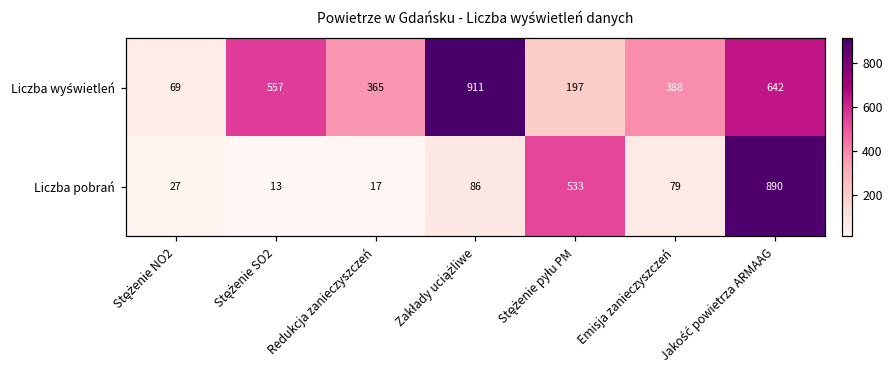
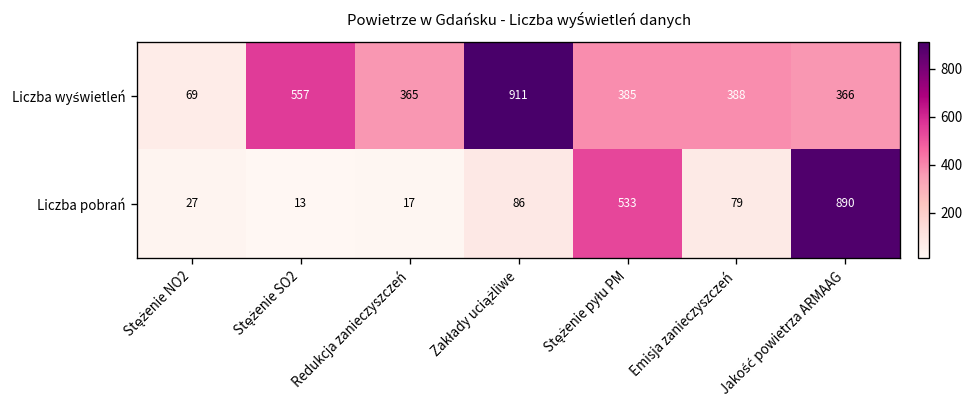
Liczba wyświetleń, Stężenie pyłu PM: 197 -> 385
Liczba wyświetleń, Jakość powietrza ARMAAG: 642 -> 366
